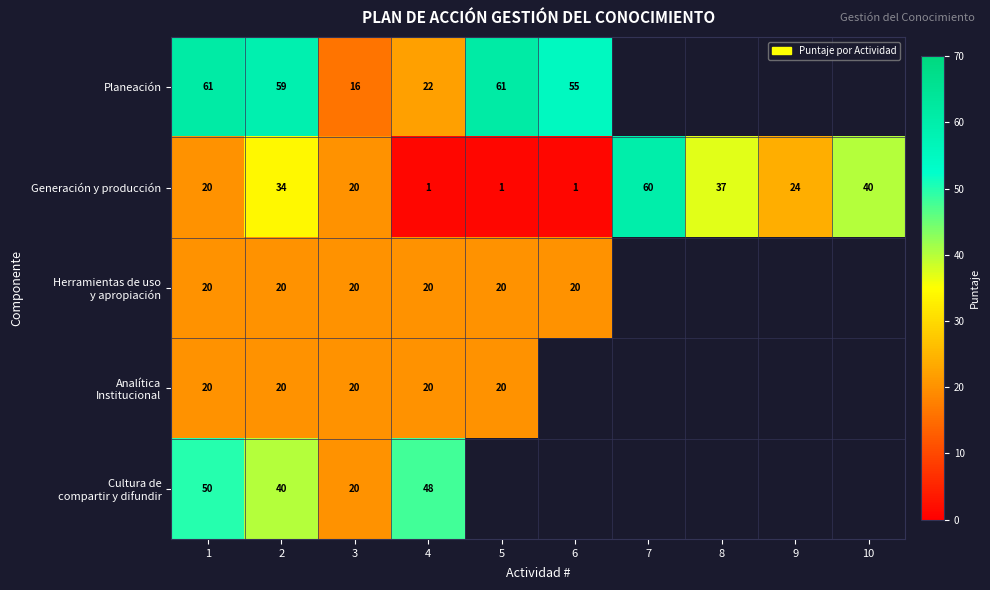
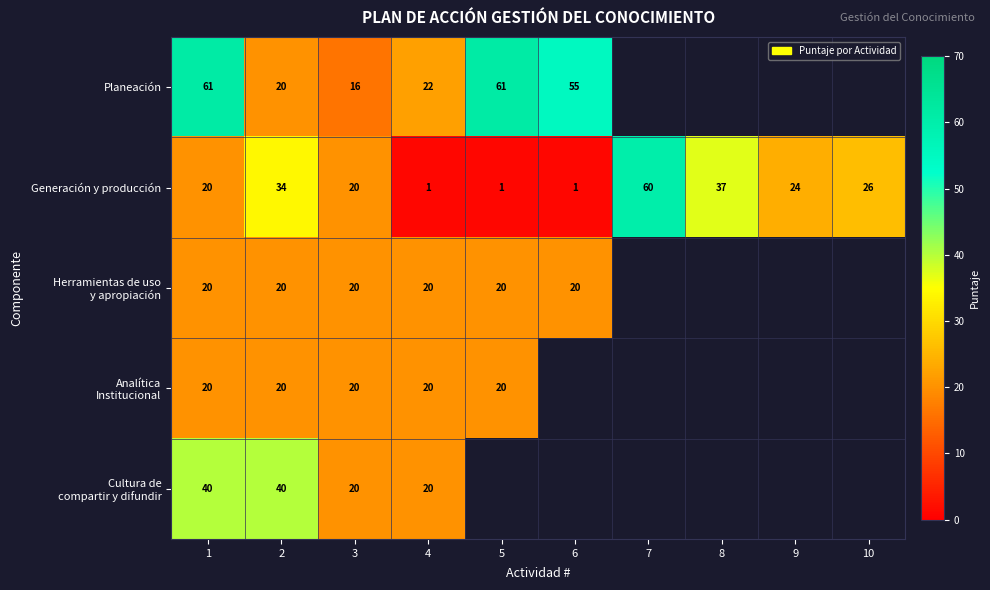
Planeación, 2: 59 -> 20
Generación y producción, 10: 40 -> 26
Cultura de compartir y difundir, 1: 50 -> 40
Cultura de compartir y difundir, 4: 48 -> 20
